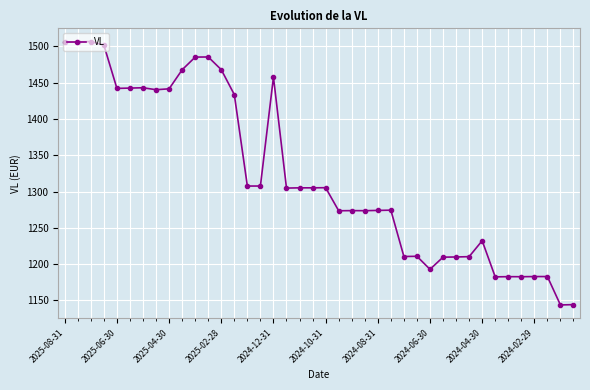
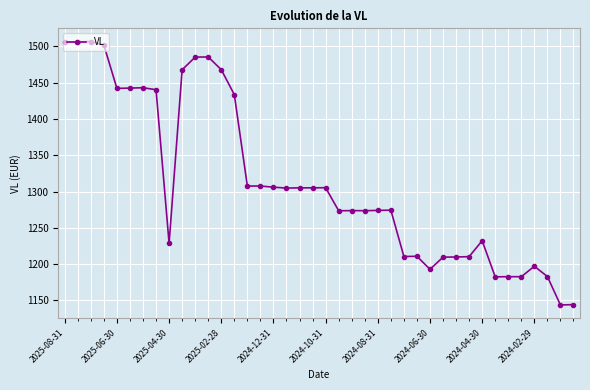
2025-04-30: 1440 -> 1230
2024-12-31: 1460 -> 1310
2024-02-29: 1180 -> 1200
